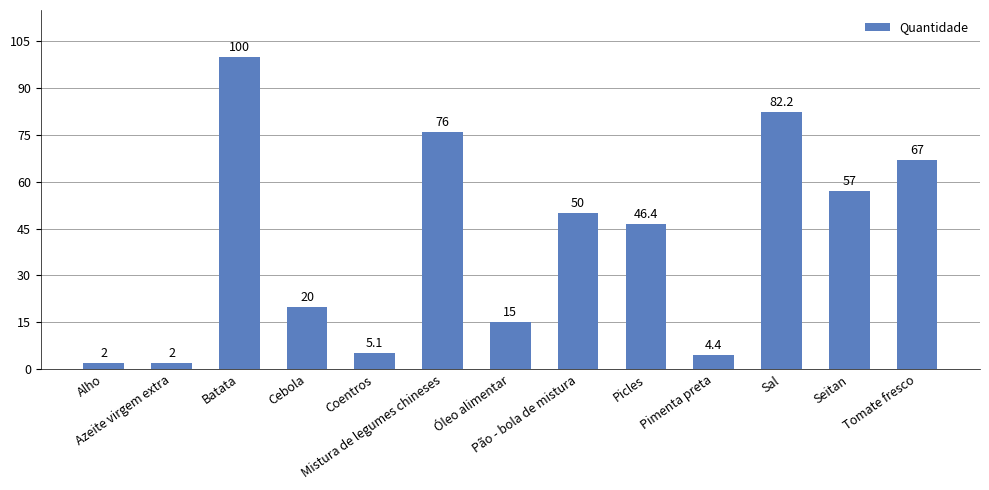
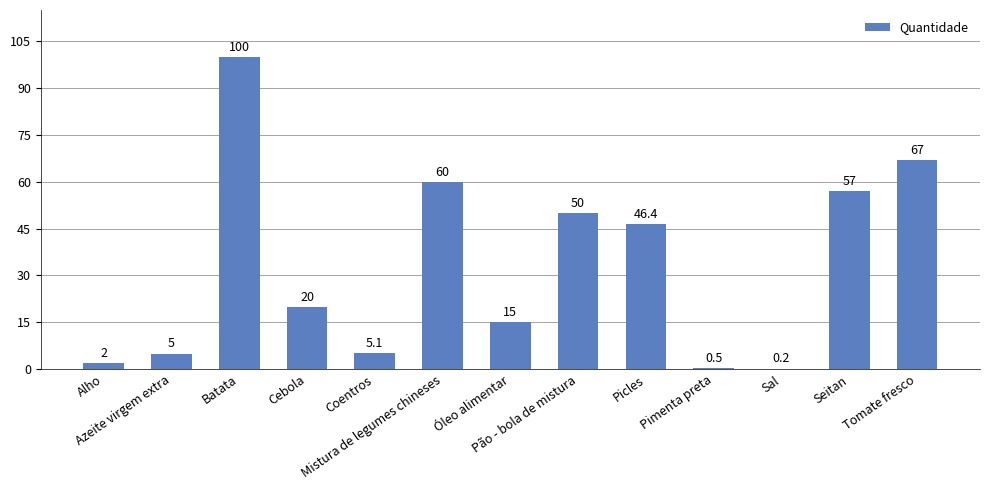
Azeite virgem extra: 2 -> 5
Mistura de legumes chineses: 76 -> 60
Pimenta preta: 4.4 -> 0.5
Sal: 82.2 -> 0.2
